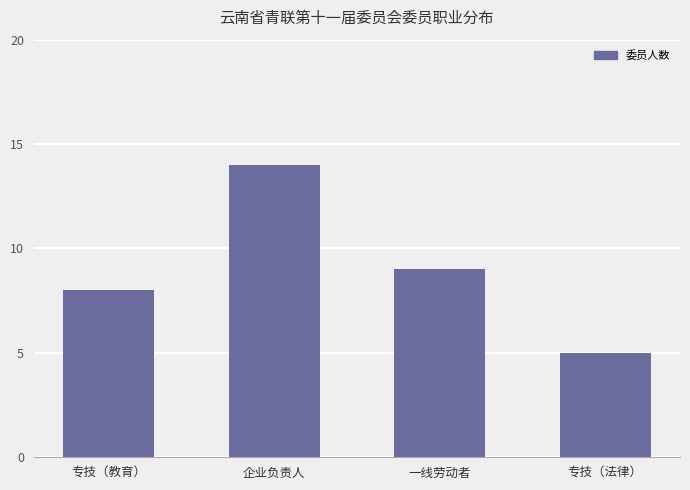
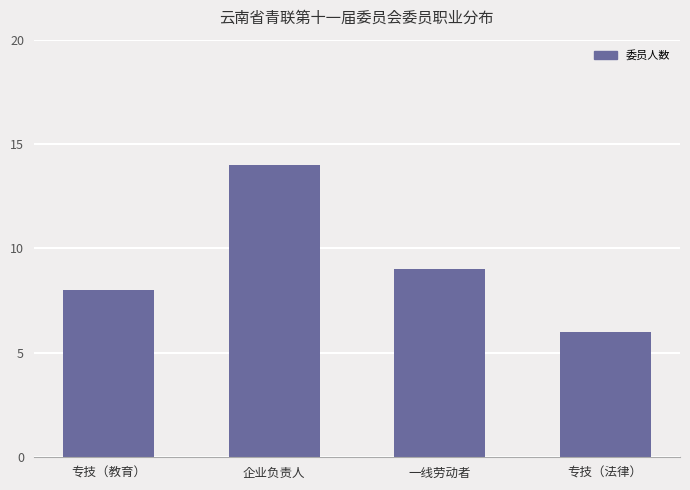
专技（法律）: 5 -> 6
